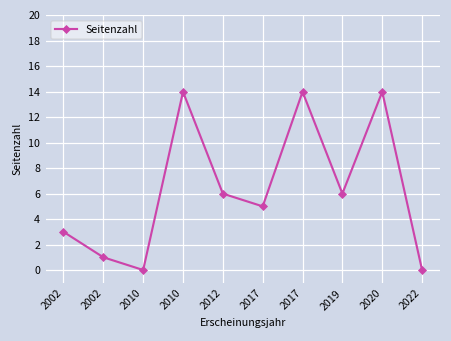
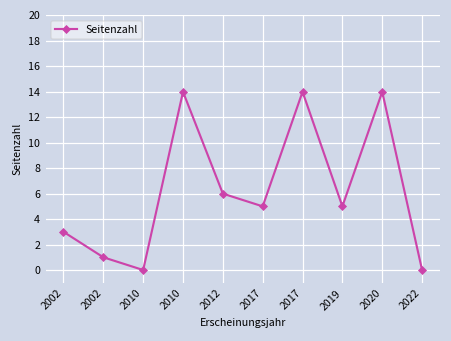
2019: 6 -> 5
